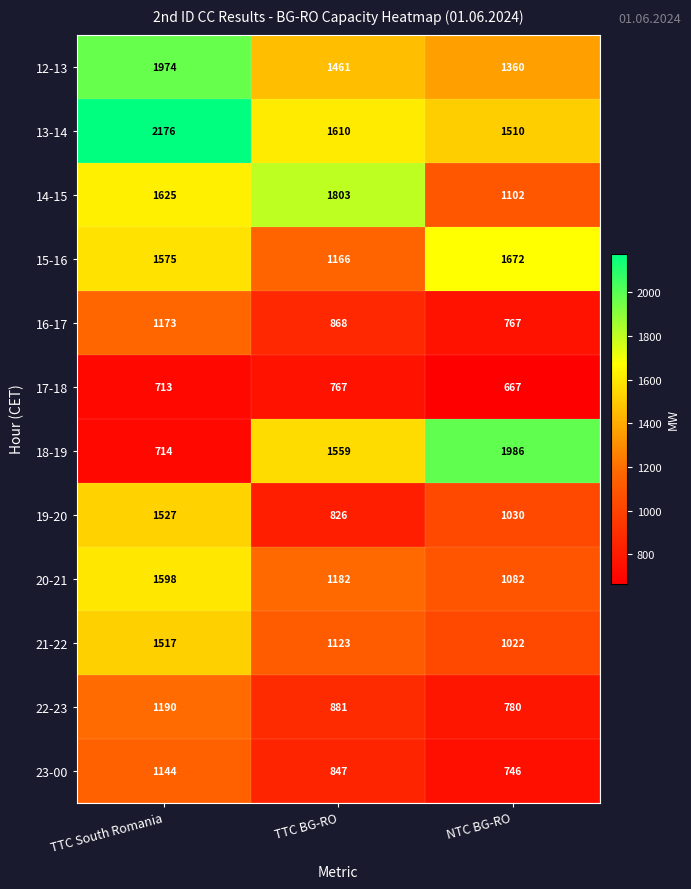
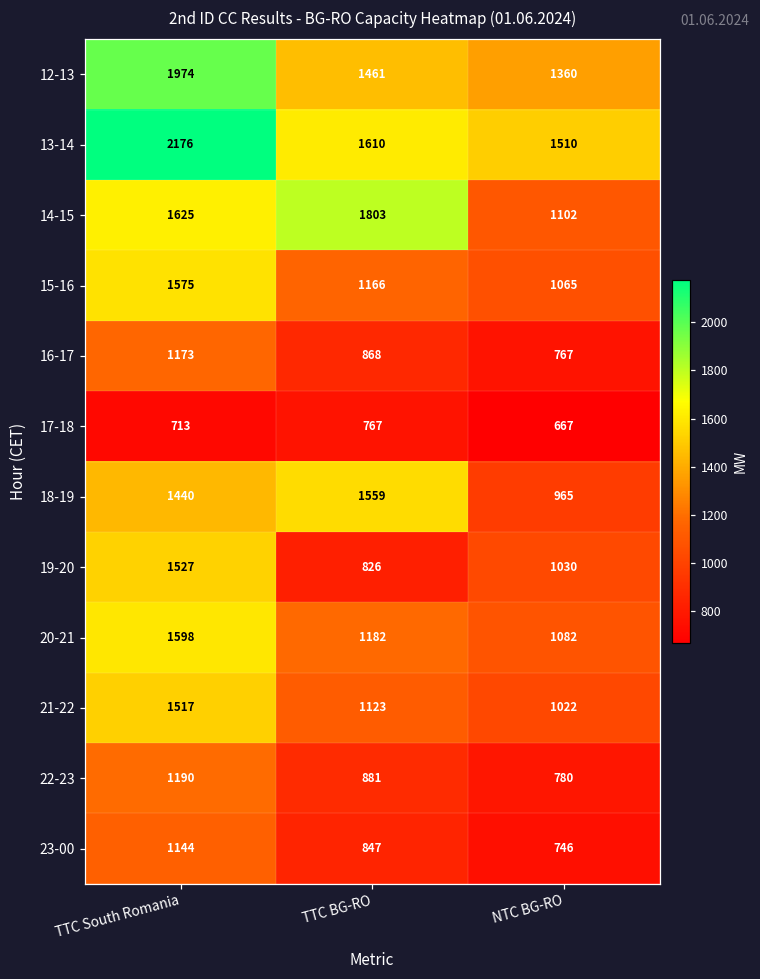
15-16, NTC BG-RO: 1672 -> 1065
18-19, TTC South Romania: 714 -> 1440
18-19, NTC BG-RO: 1986 -> 965
